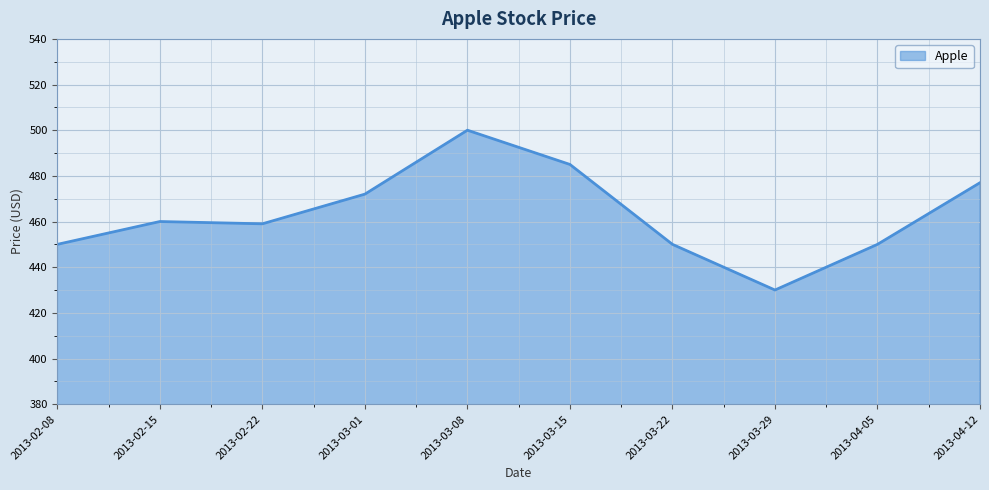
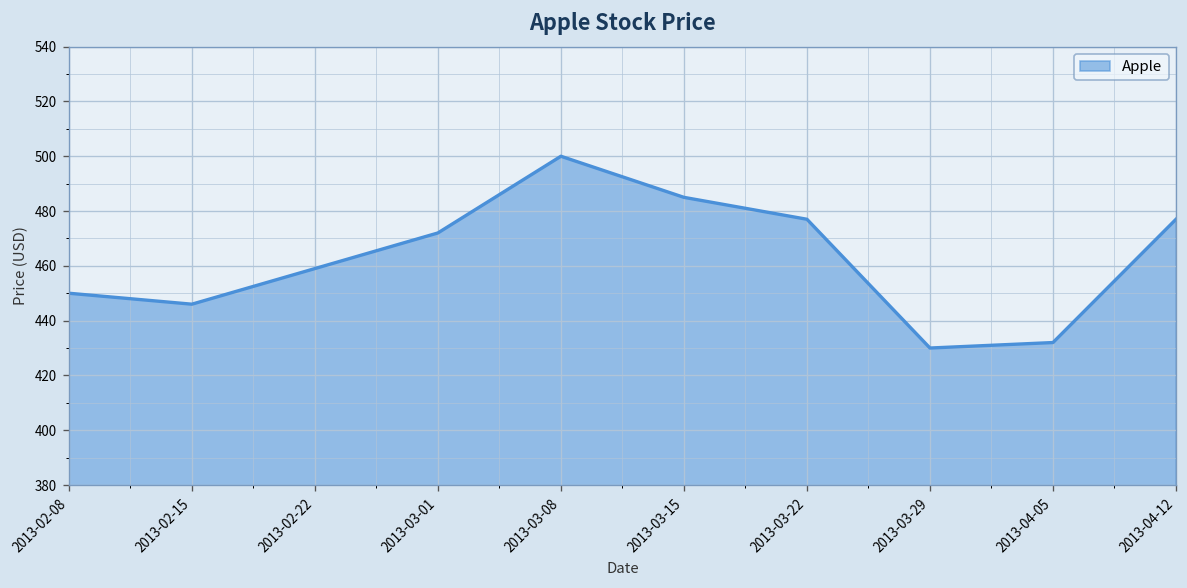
2013-02-15: 460 -> 446
2013-03-22: 450 -> 477
2013-04-05: 450 -> 432
